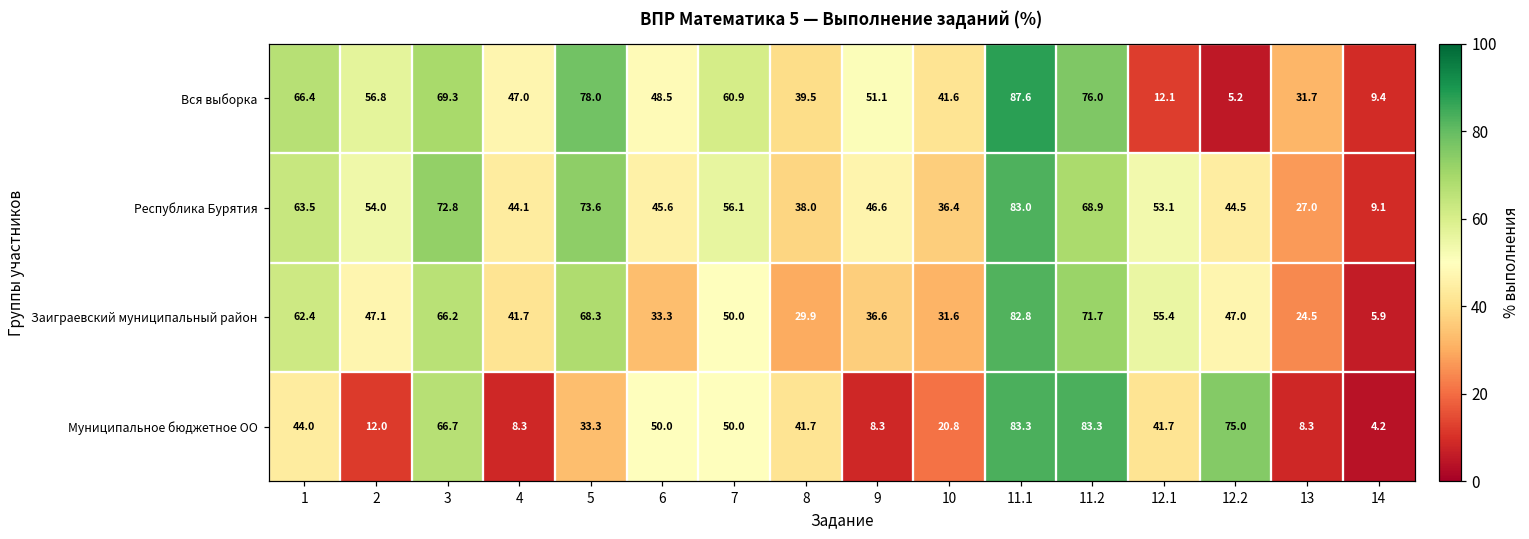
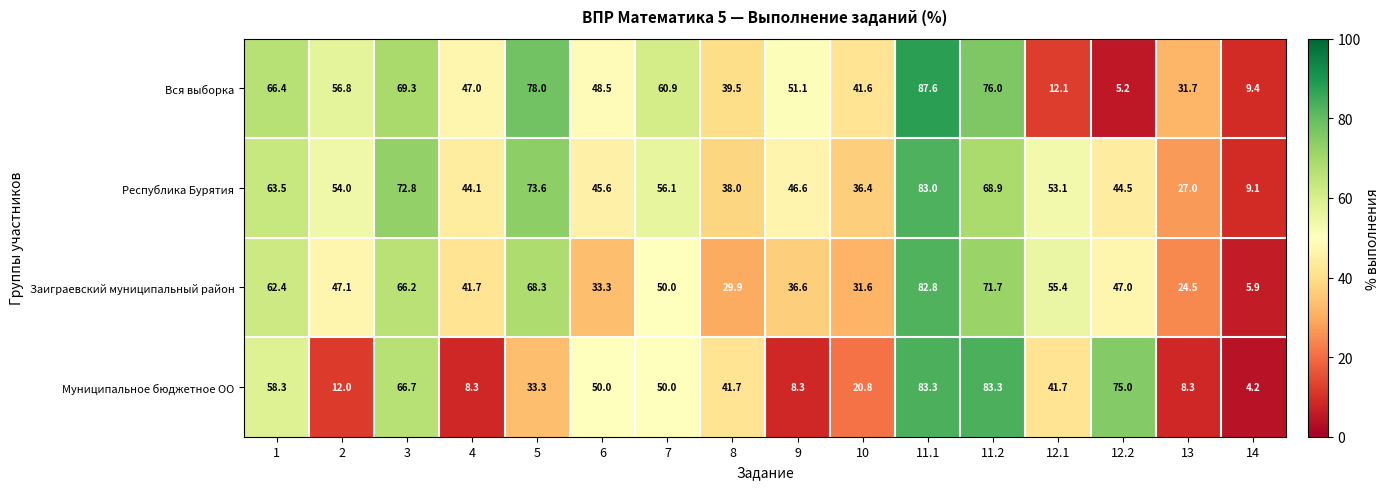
Муниципальное бюджетное ОО, 1: 44.0 -> 58.3
